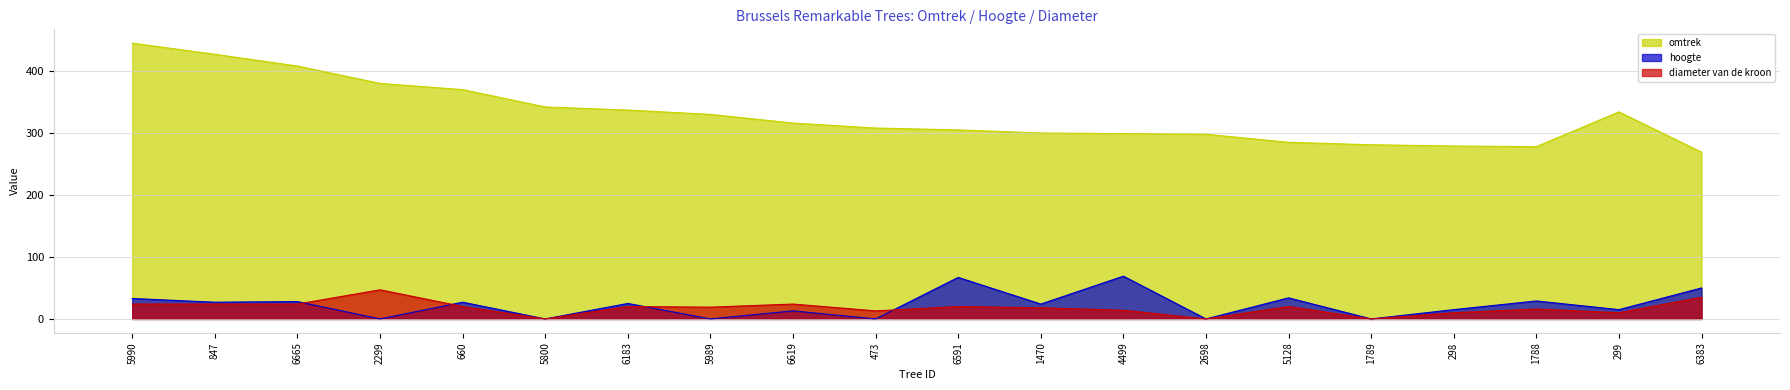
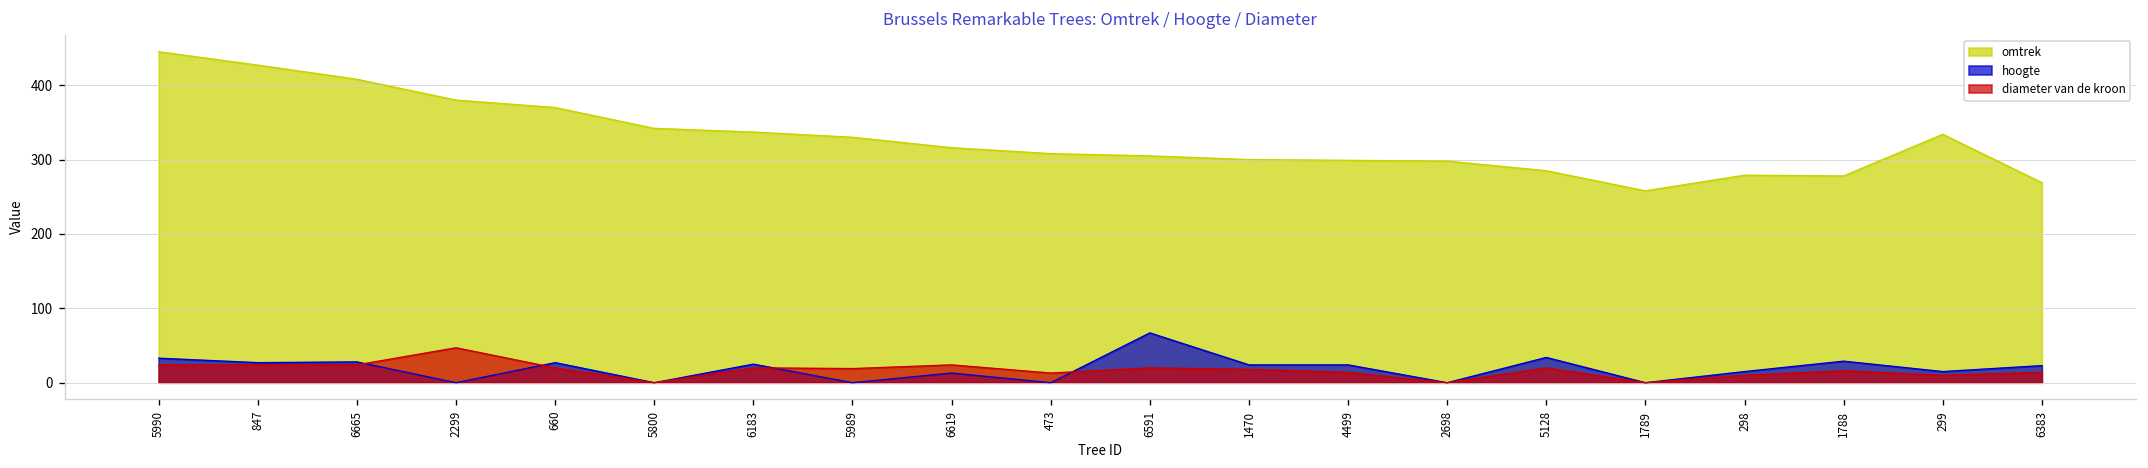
hoogte, 4499: 70 -> 20
omtrek, 1789: 280 -> 260
hoogte, 6383: 50 -> 20
diameter van de kroon, 6383: 40 -> 10
